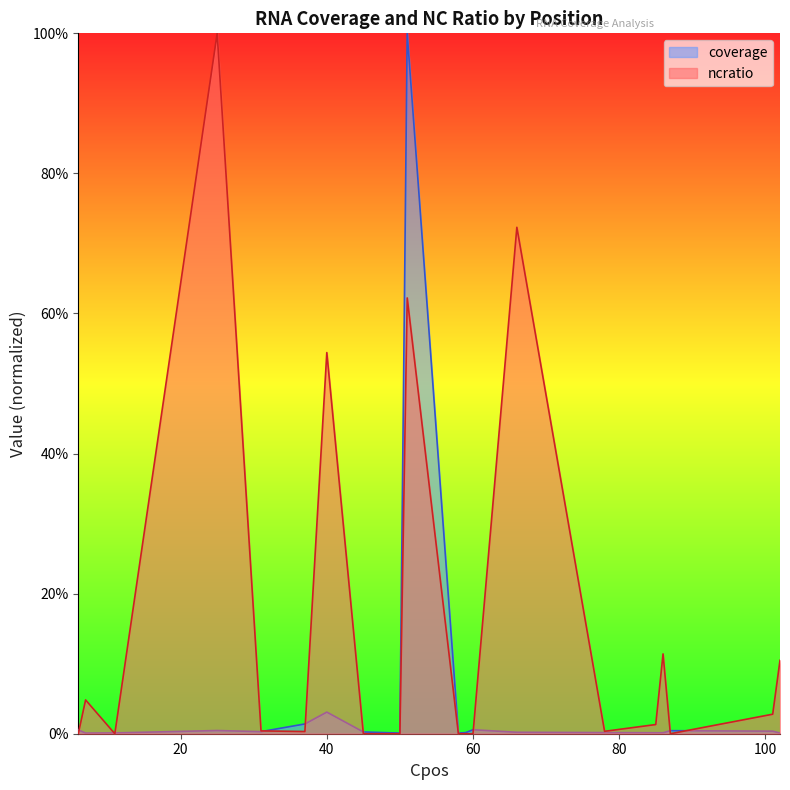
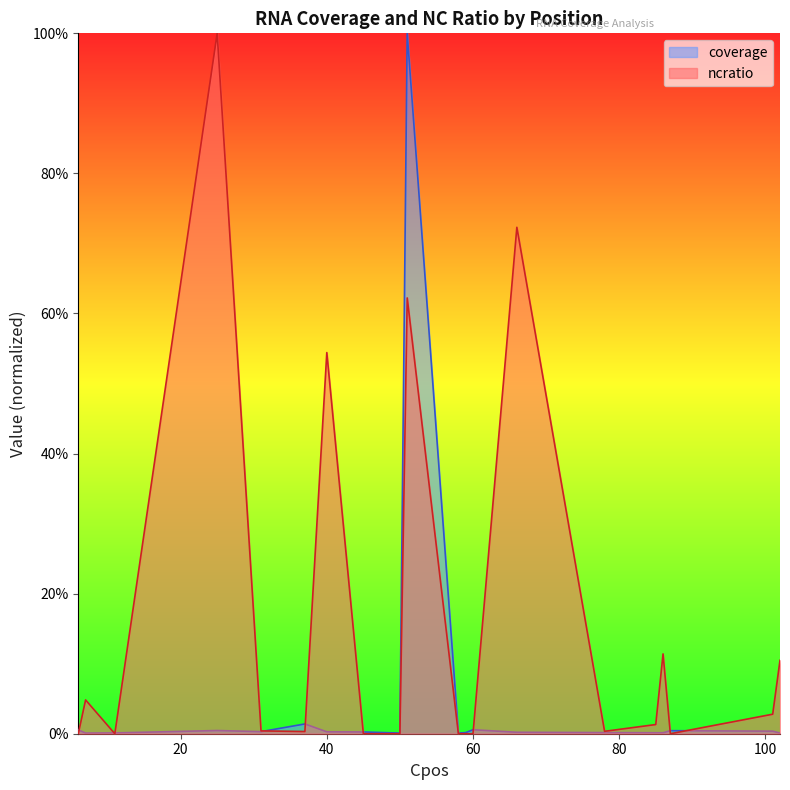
coverage, 40: 3% -> 0%
